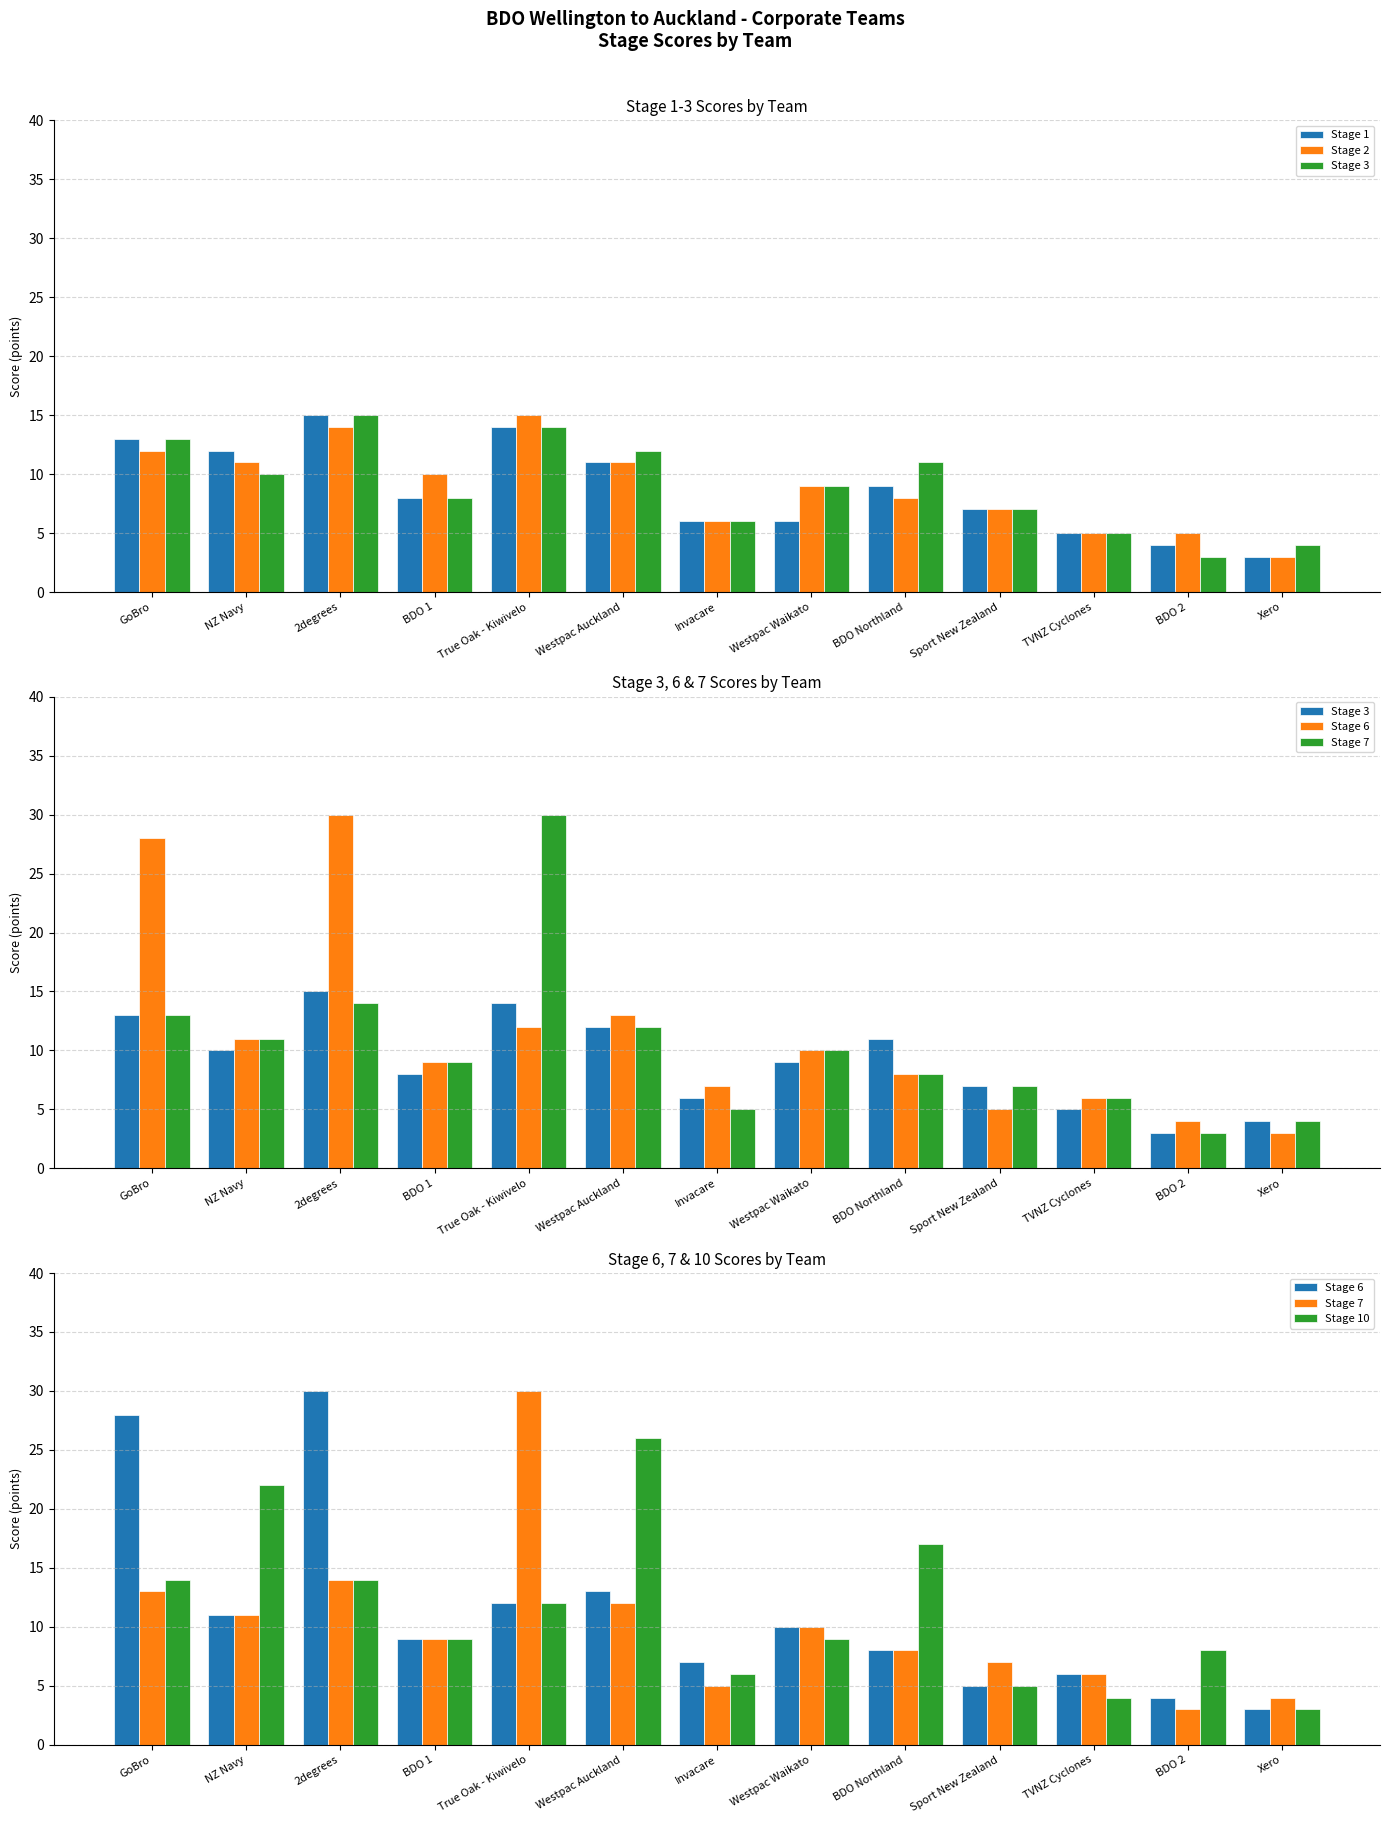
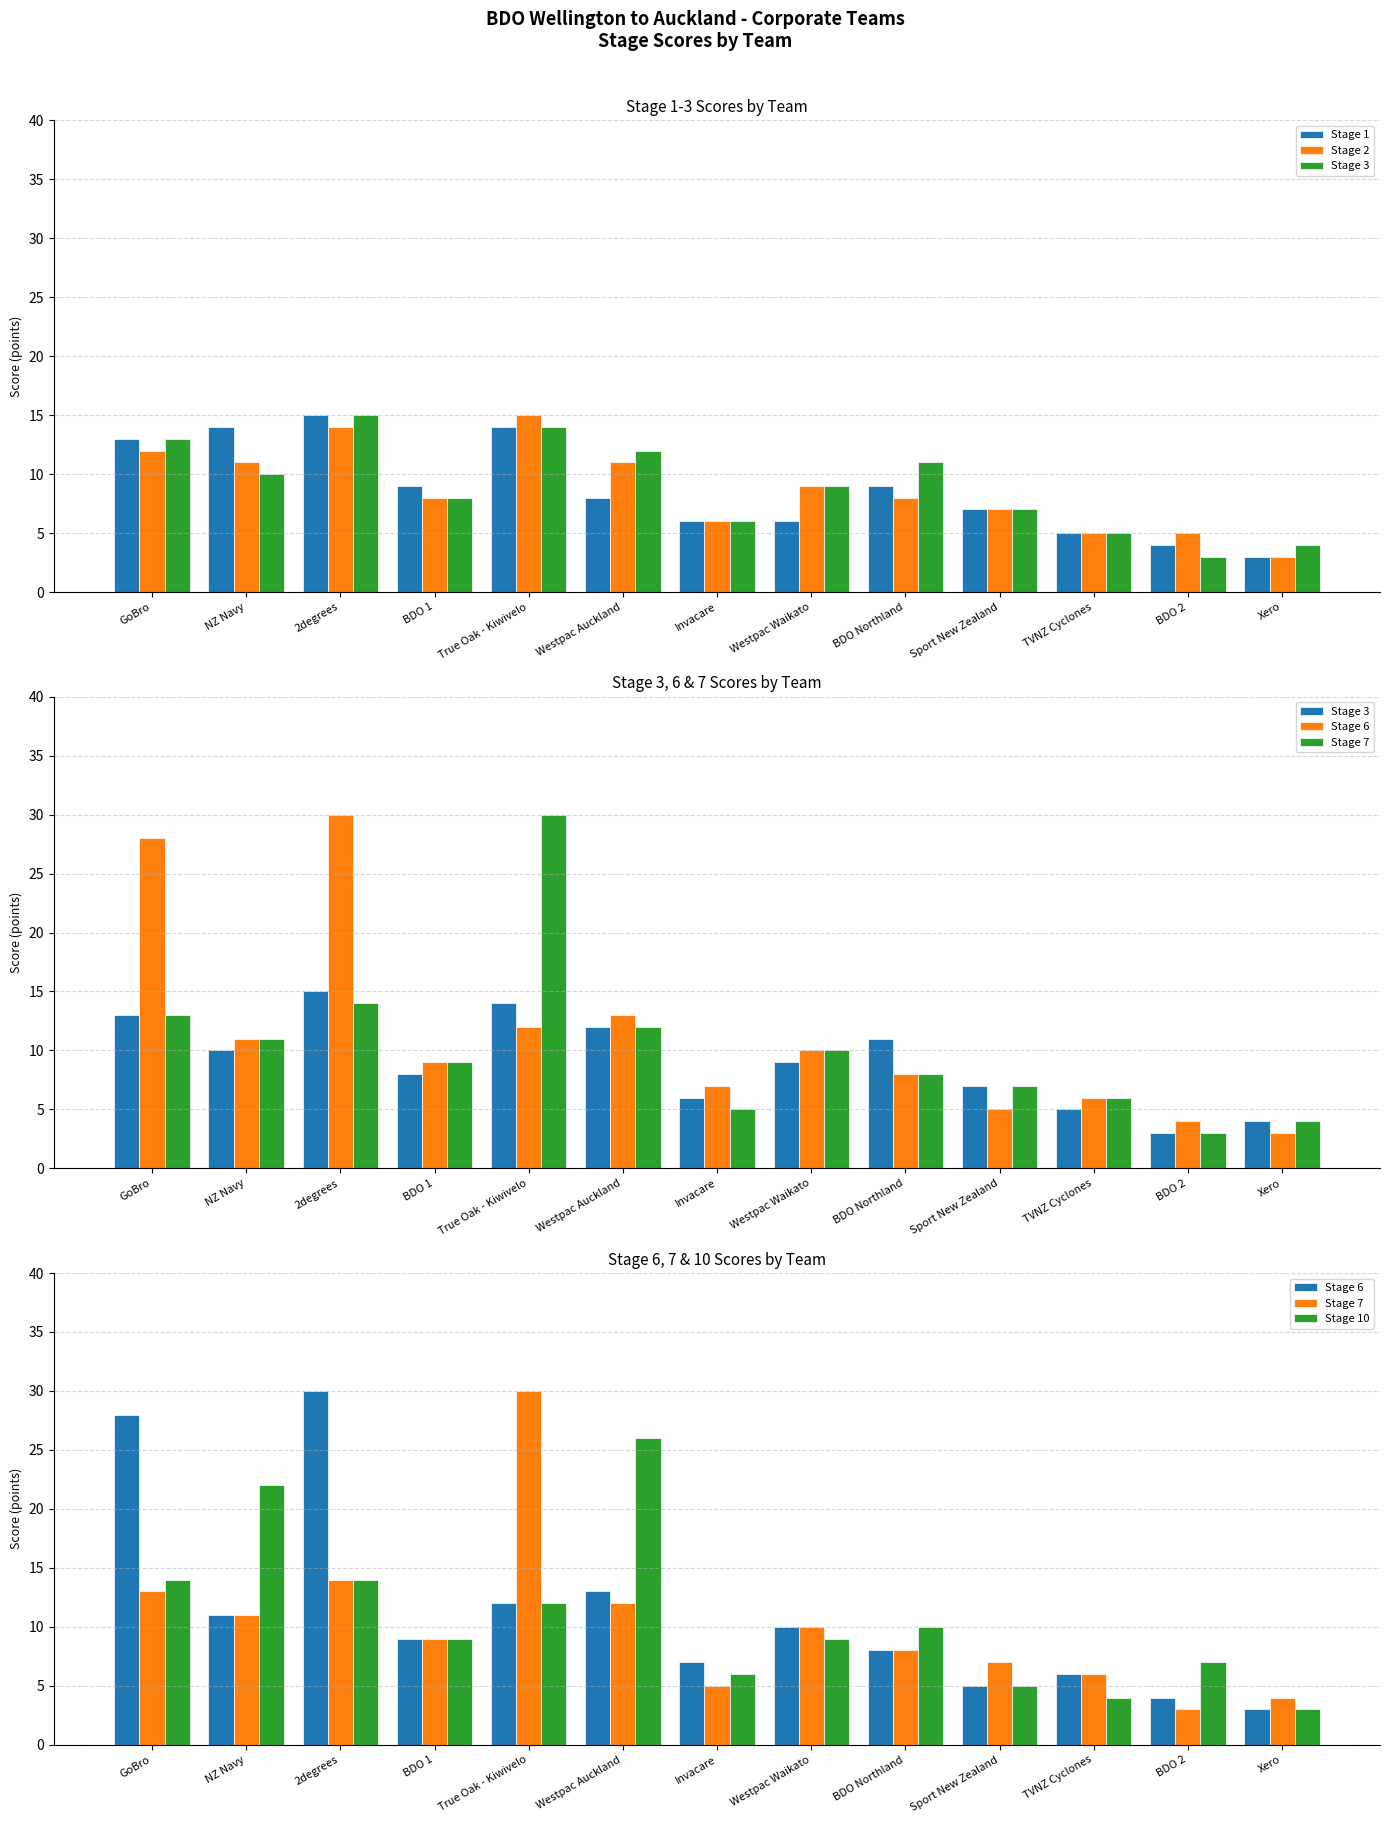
Stage 1-3 Scores by Team, Stage 1, NZ Navy: 12 -> 14
Stage 1-3 Scores by Team, Stage 1, BDO 1: 8 -> 9
Stage 1-3 Scores by Team, Stage 2, BDO 1: 10 -> 8
Stage 1-3 Scores by Team, Stage 1, Westpac Auckland: 11 -> 8
Stage 6, 7 & 10 Scores by Team, Stage 10, BDO Northland: 17 -> 10
Stage 6, 7 & 10 Scores by Team, Stage 10, BDO 2: 8 -> 7
